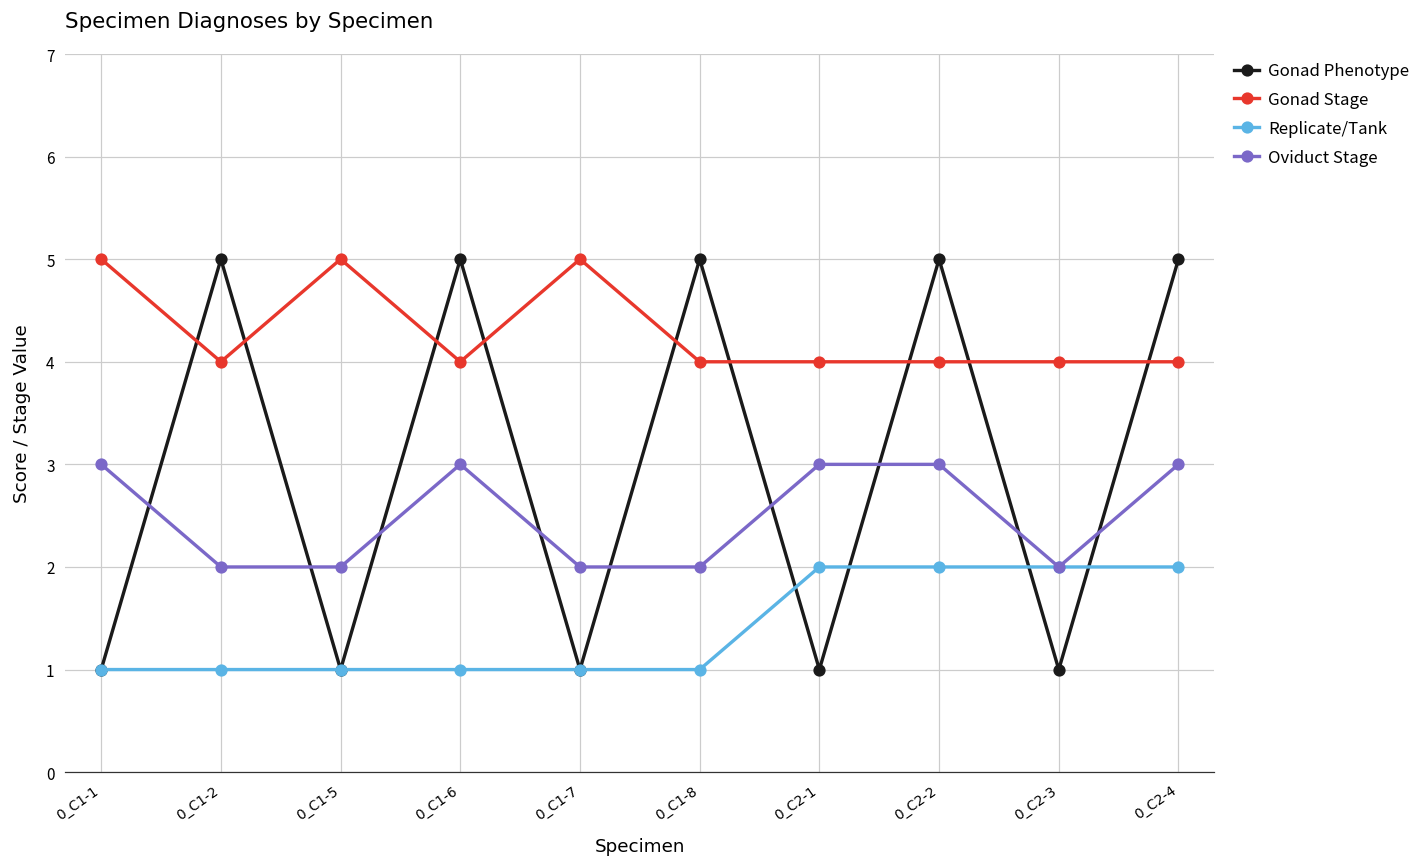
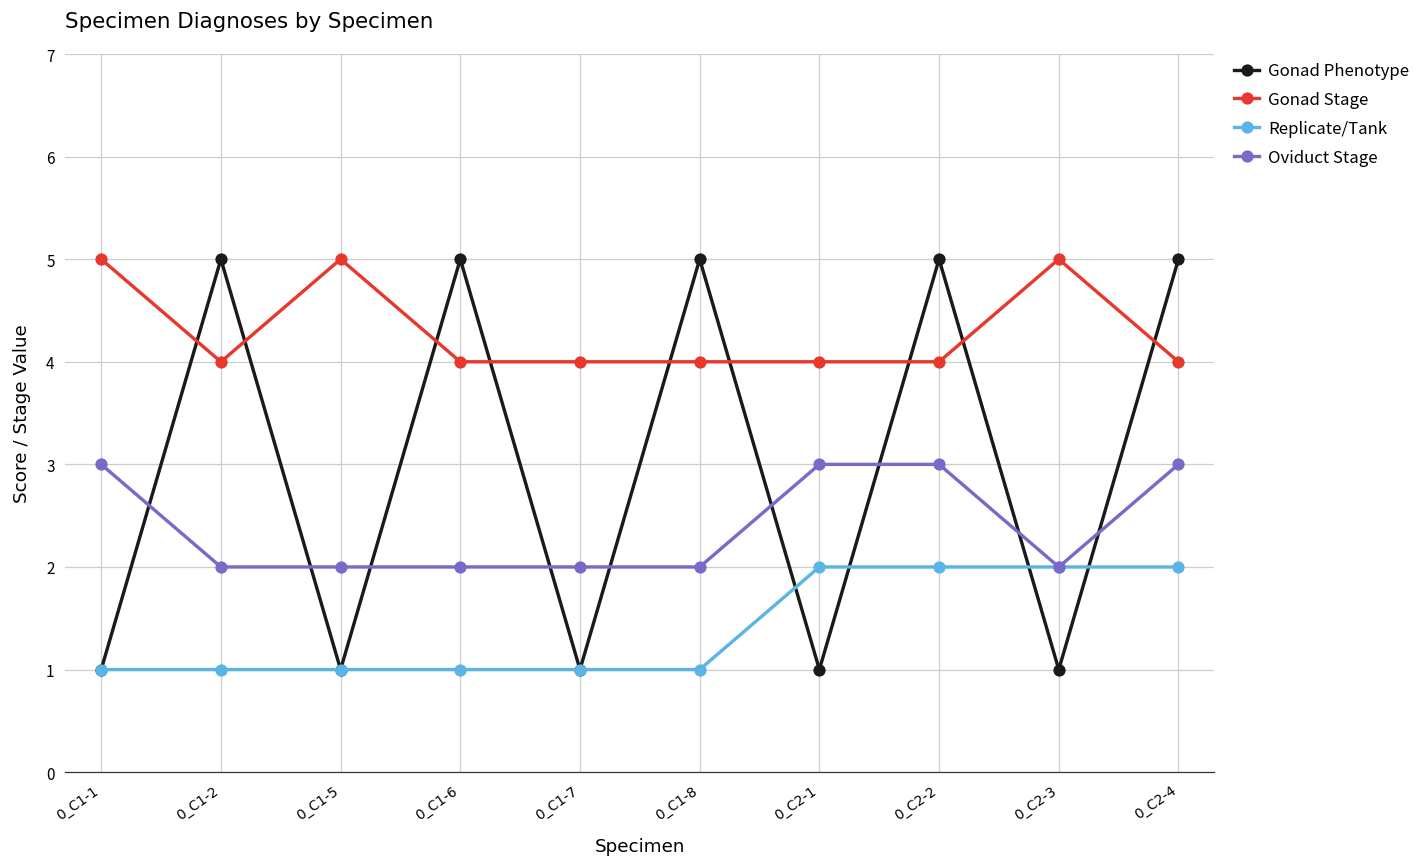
Oviduct Stage, 0_C1-6: 3 -> 2
Gonad Stage, 0_C1-7: 5 -> 4
Gonad Stage, 0_C2-3: 4 -> 5
